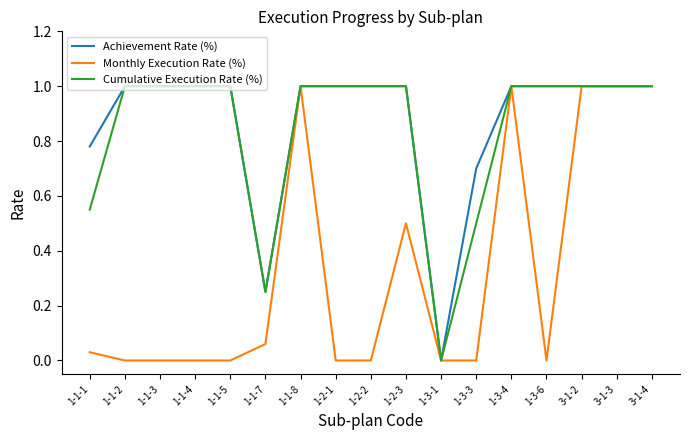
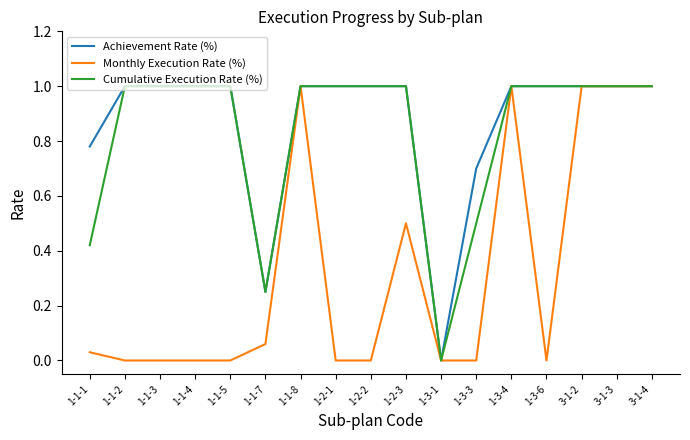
Cumulative Execution Rate (%), 1-1-1: 0.55 -> 0.42
